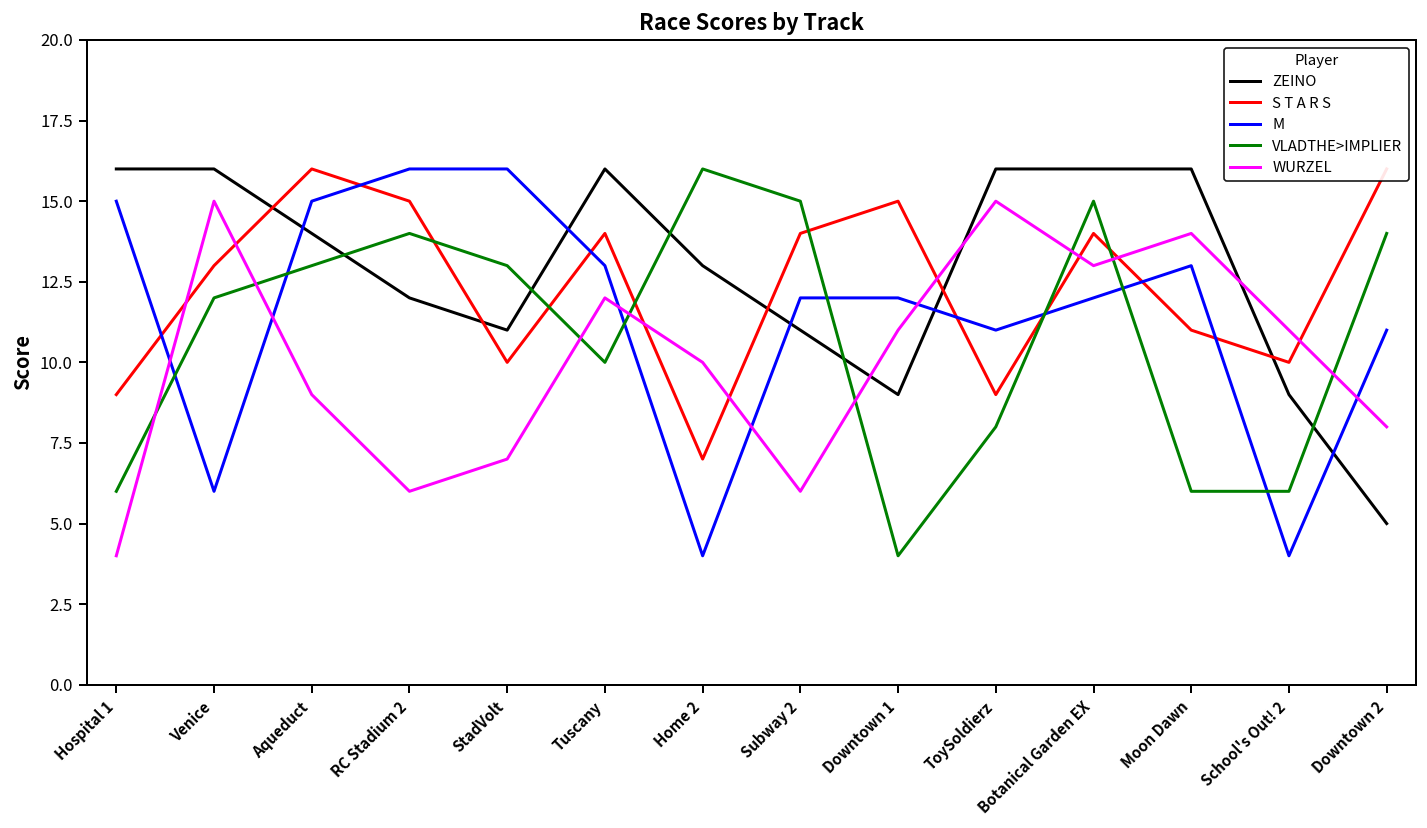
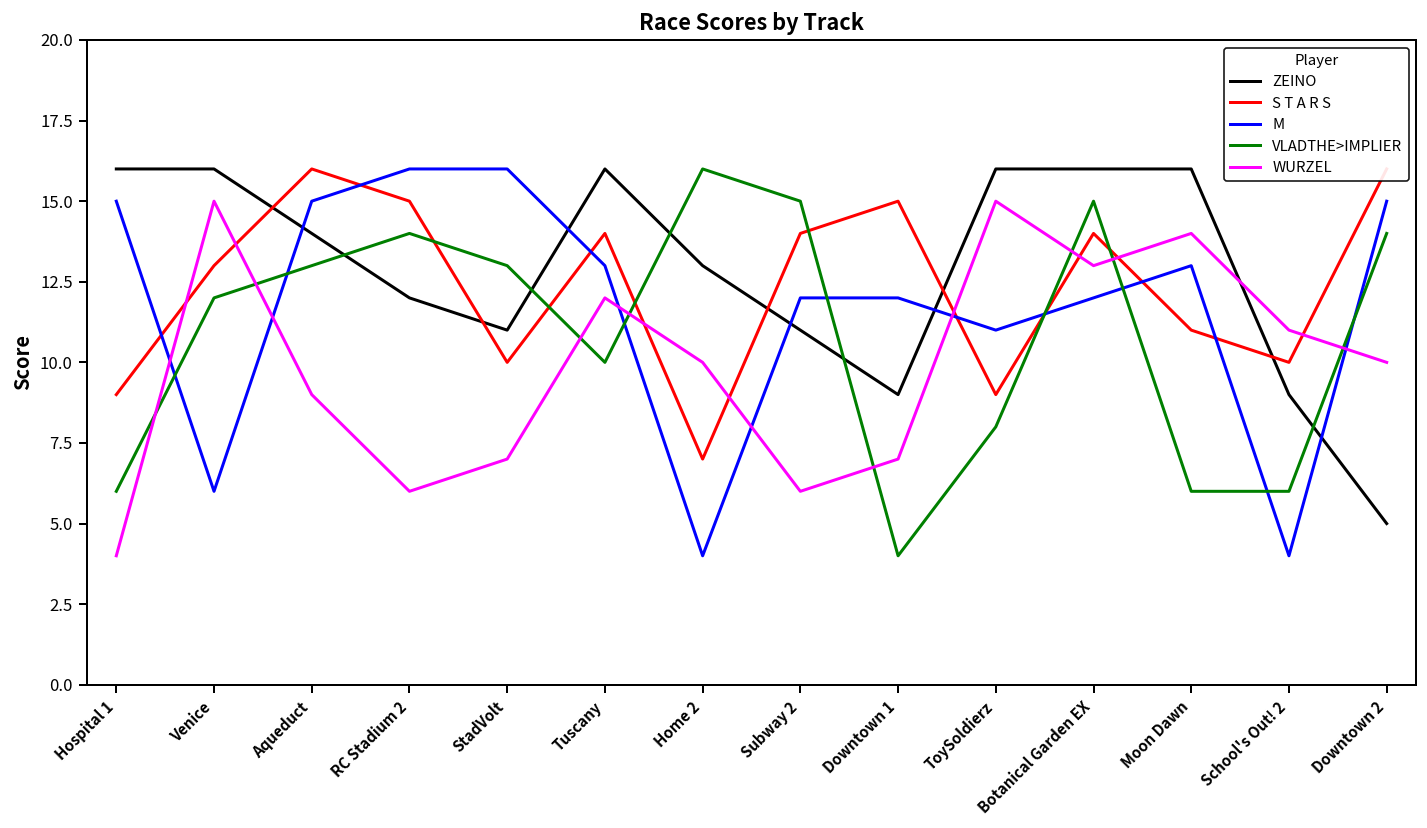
WURZEL, Downtown 1: 11 -> 7
M, Downtown 2: 11 -> 15
WURZEL, Downtown 2: 8 -> 10
